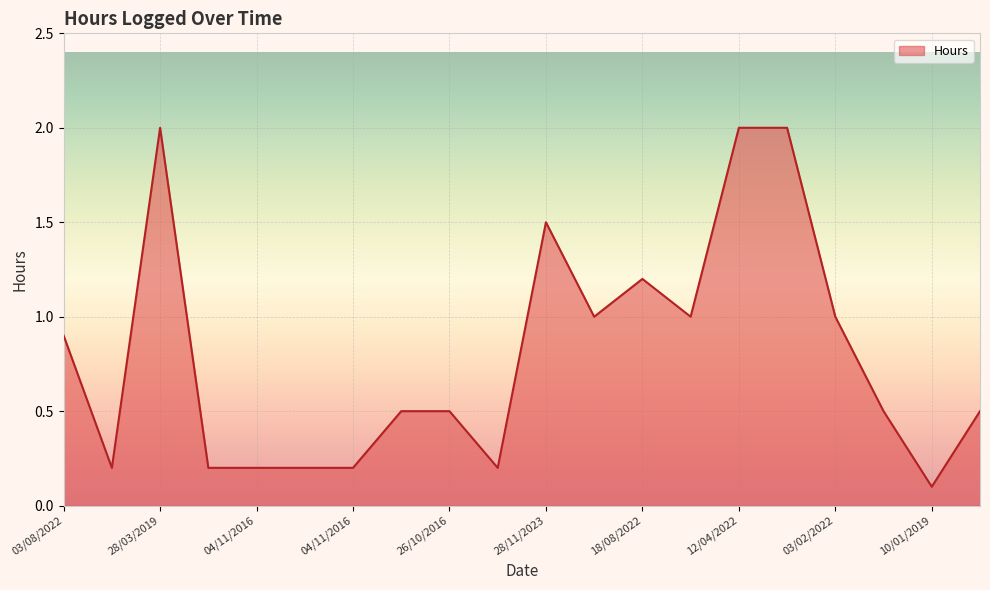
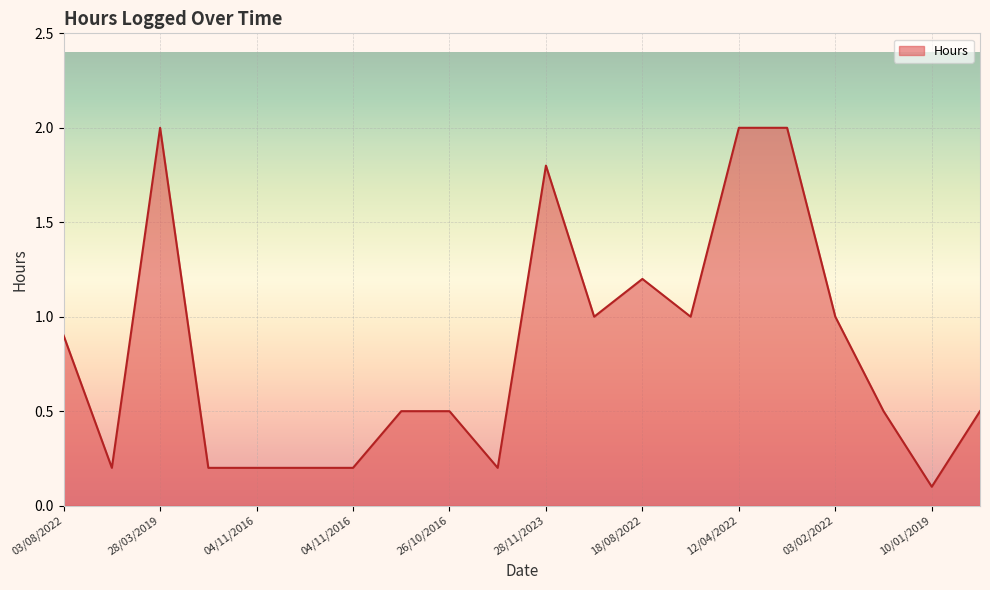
28/11/2023: 1.5 -> 1.8
